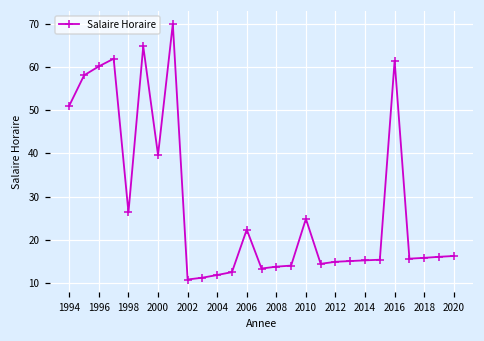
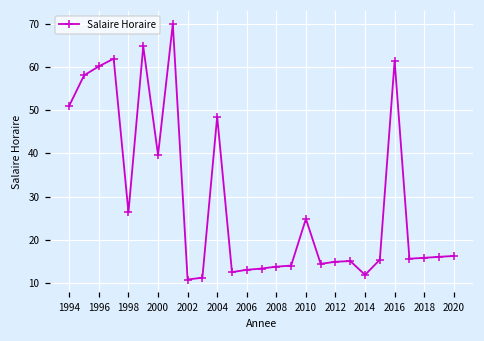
2004: 12 -> 49
2006: 22 -> 13
2014: 15 -> 12
